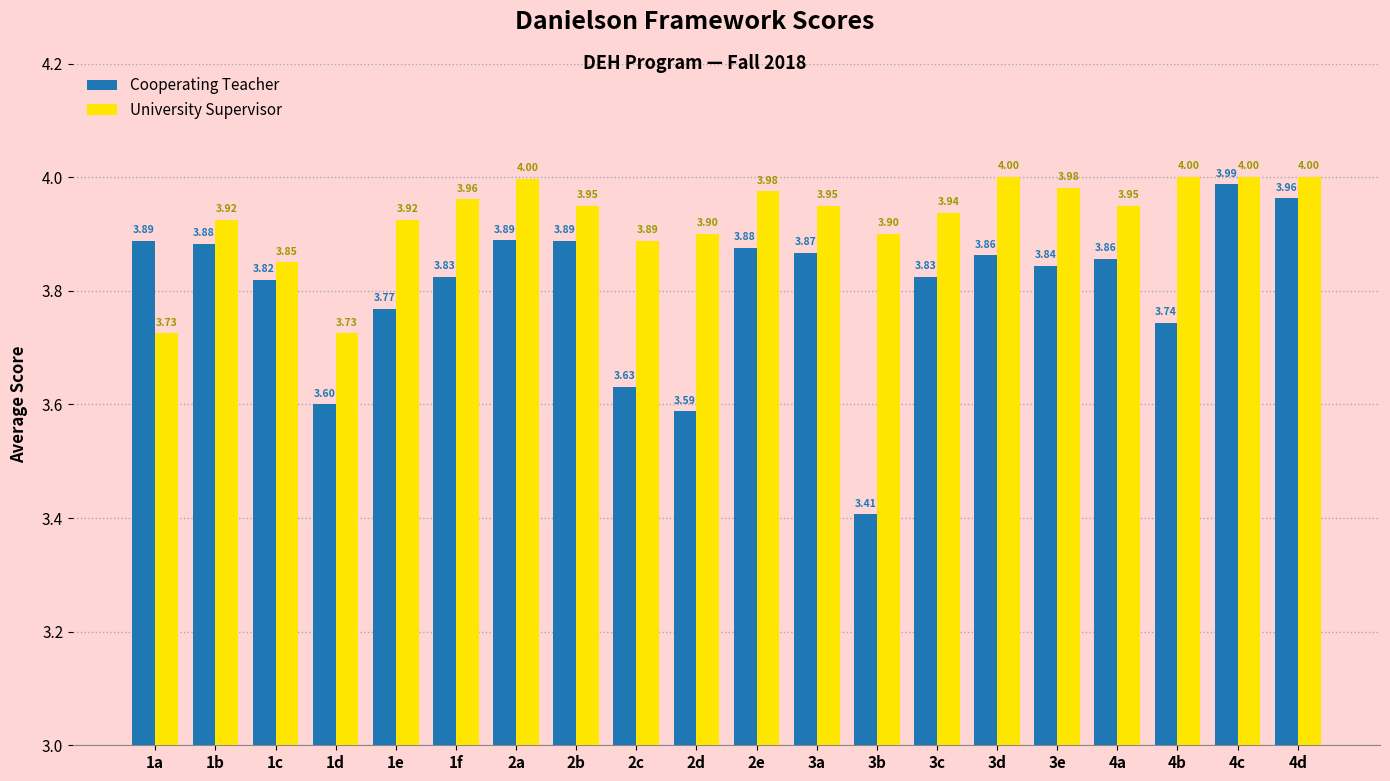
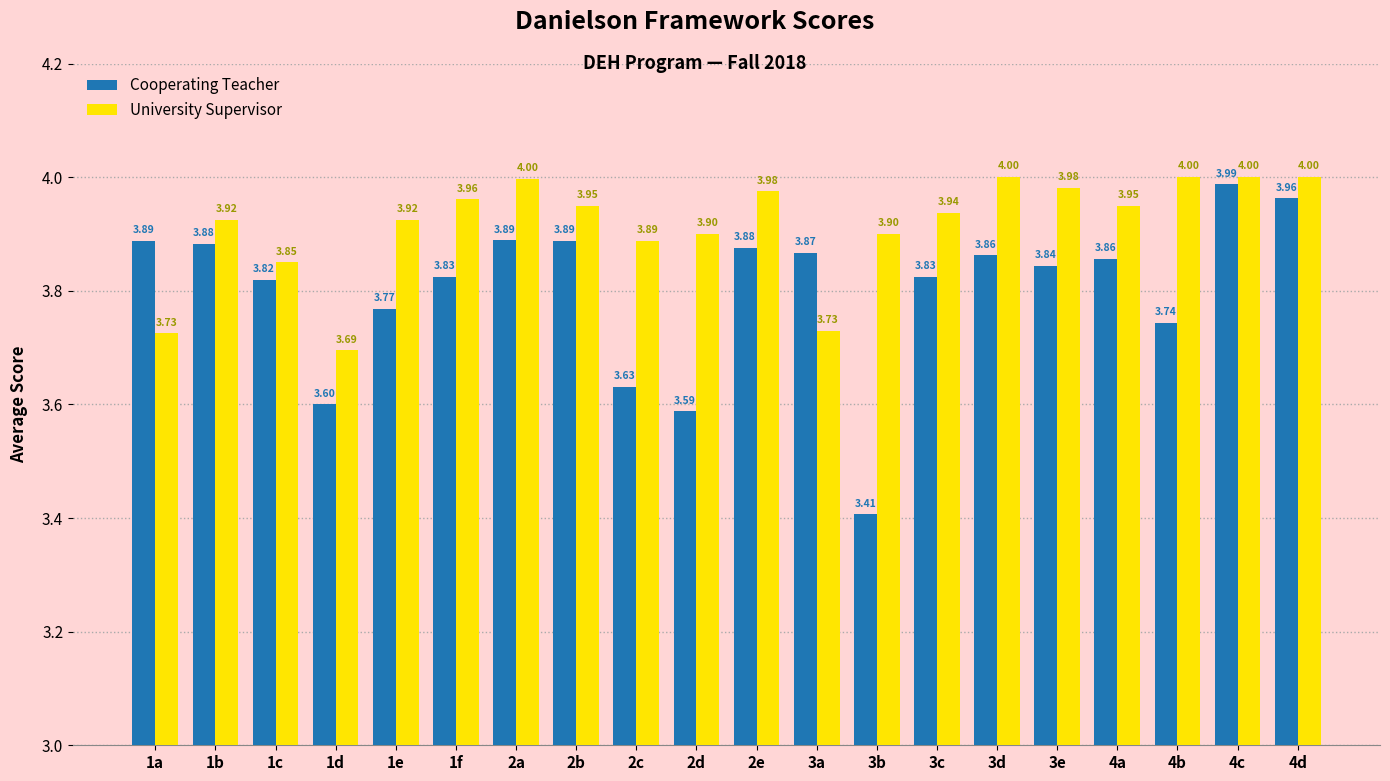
University Supervisor, 1d: 3.73 -> 3.69
University Supervisor, 3a: 3.95 -> 3.73
